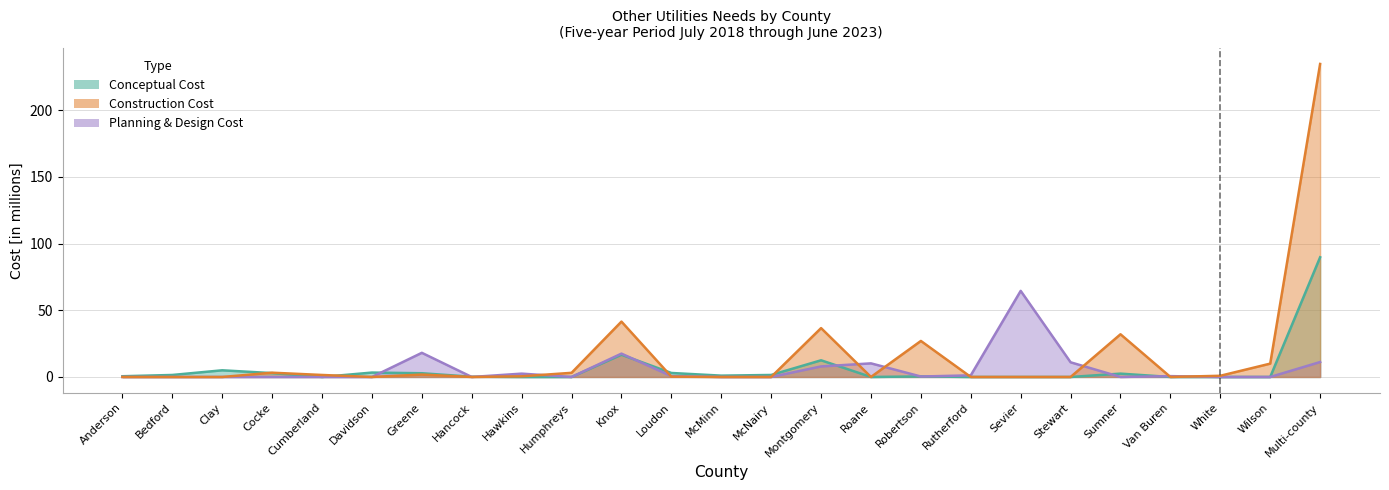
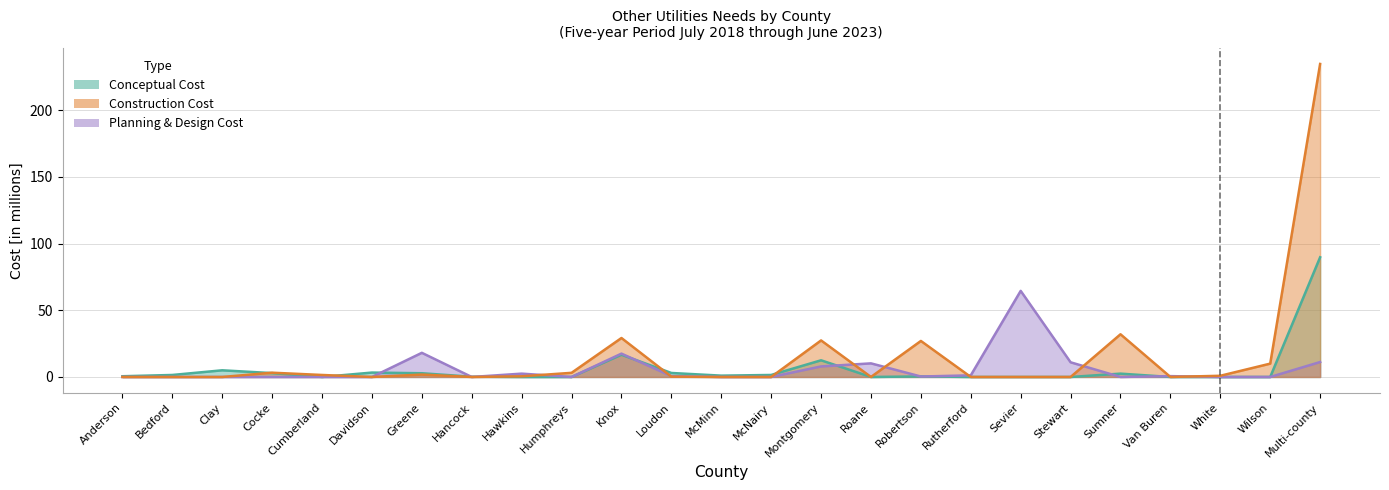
Construction Cost, Knox: 42 -> 29
Construction Cost, Montgomery: 37 -> 27
